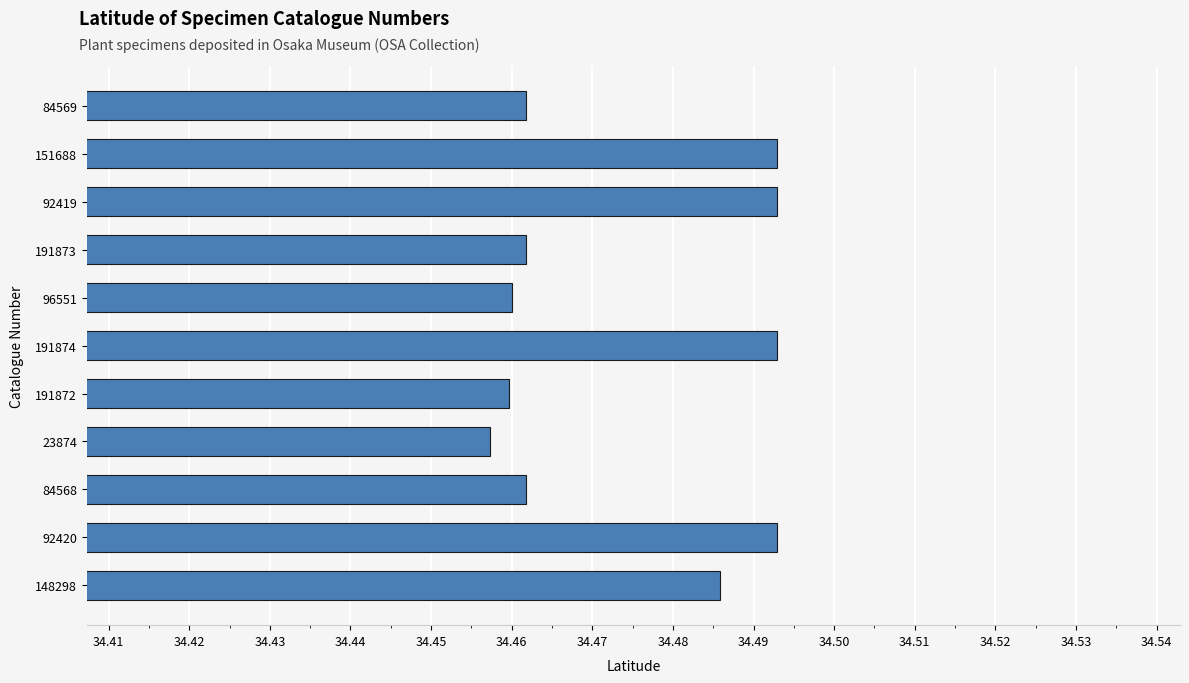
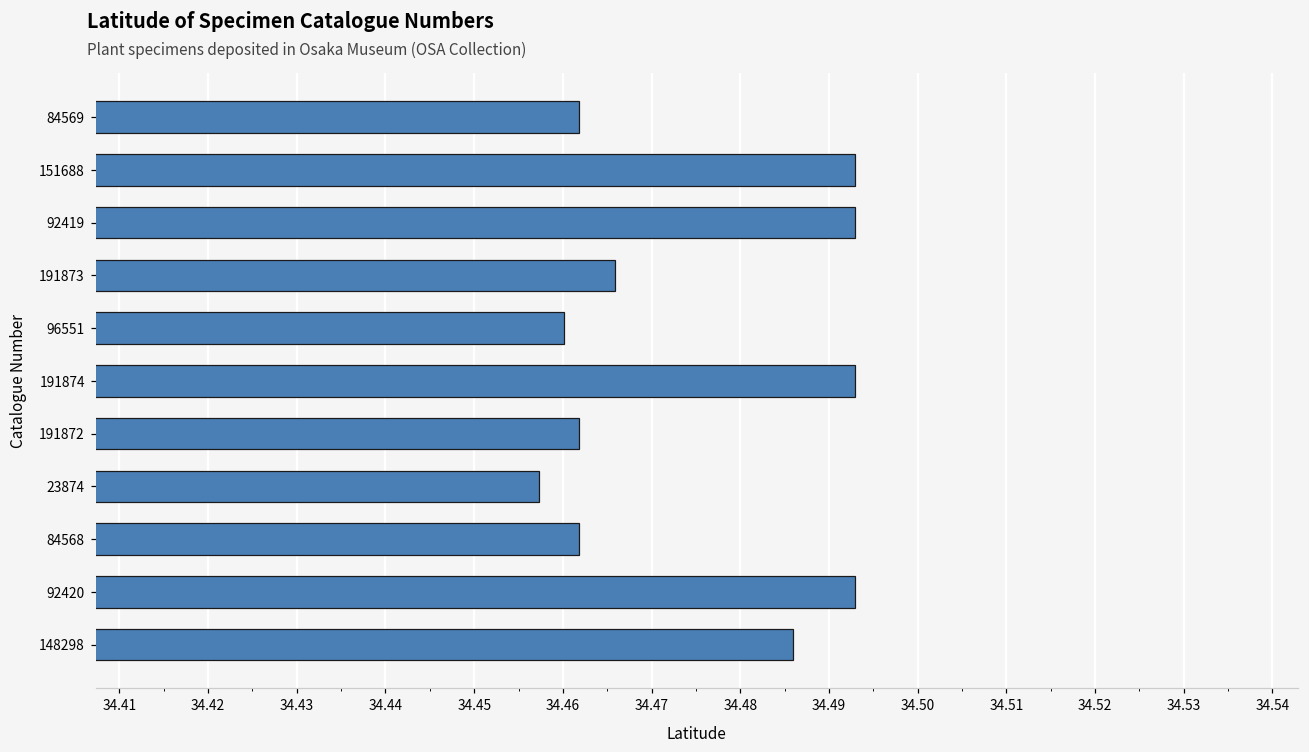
191873: 34.462 -> 34.466
191872: 34.460 -> 34.462
